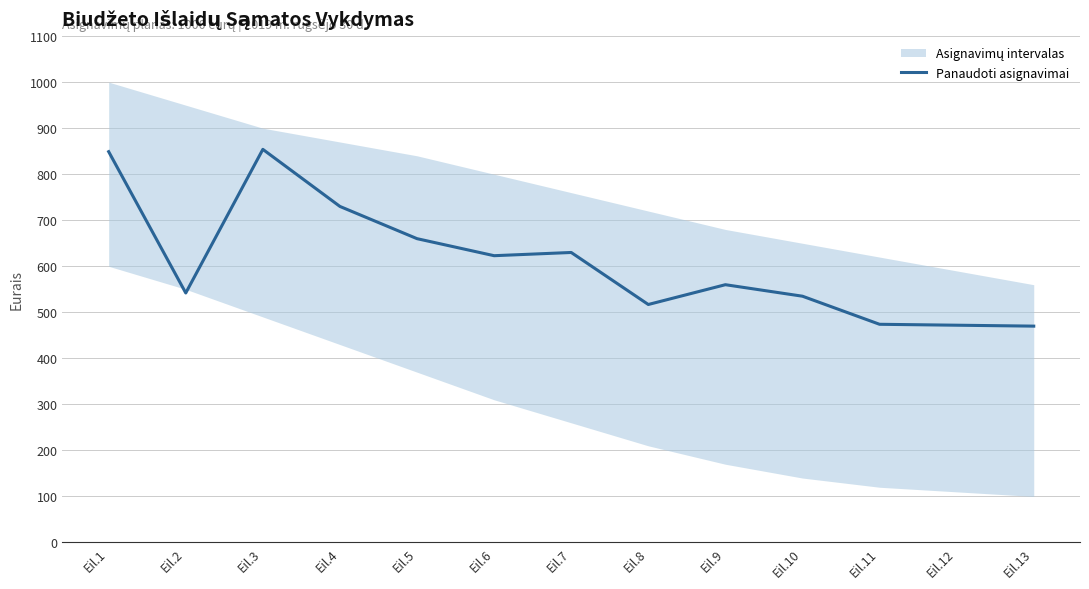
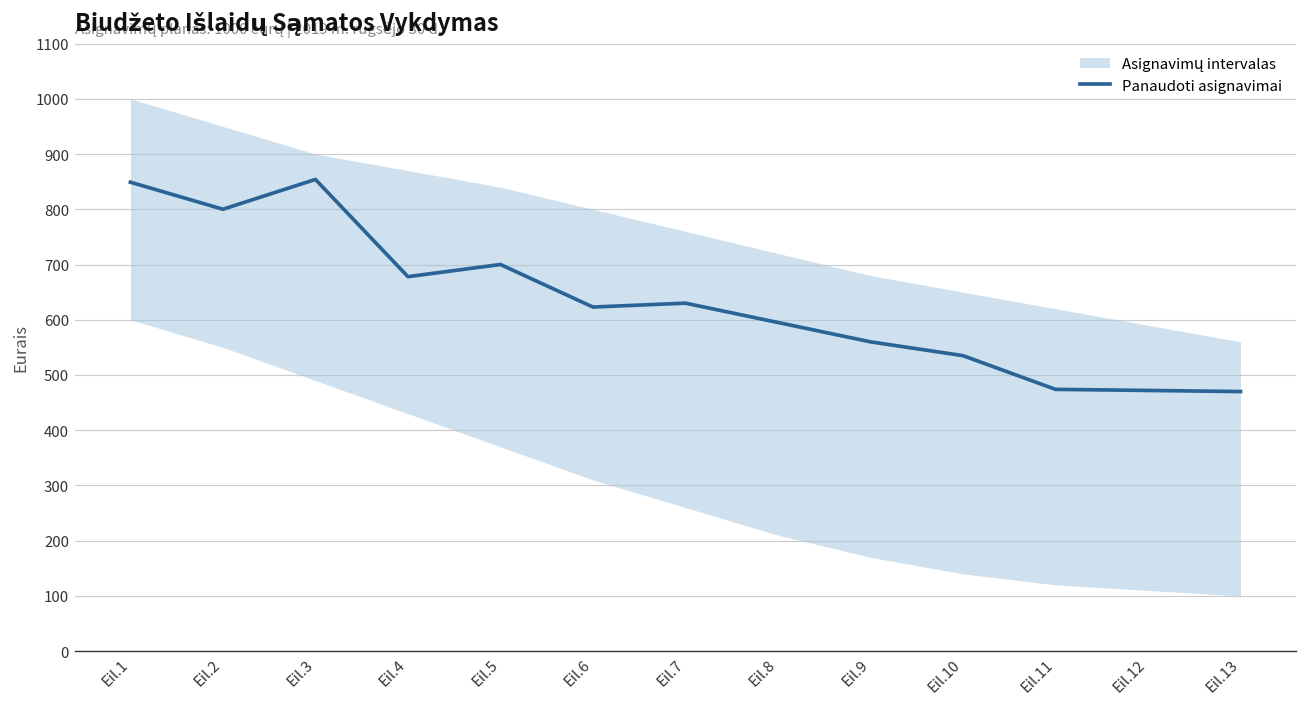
Panaudoti asignavimai, Eil.2: 540 -> 800
Panaudoti asignavimai, Eil.4: 730 -> 680
Panaudoti asignavimai, Eil.5: 660 -> 700
Panaudoti asignavimai, Eil.8: 520 -> 600
